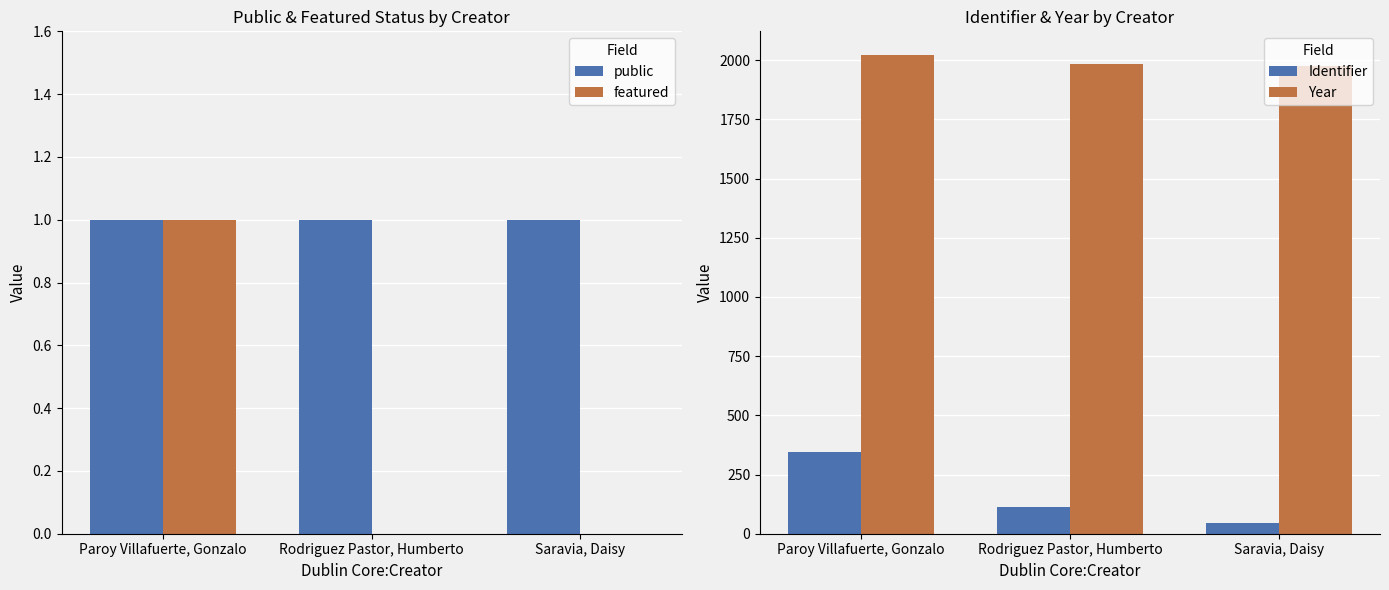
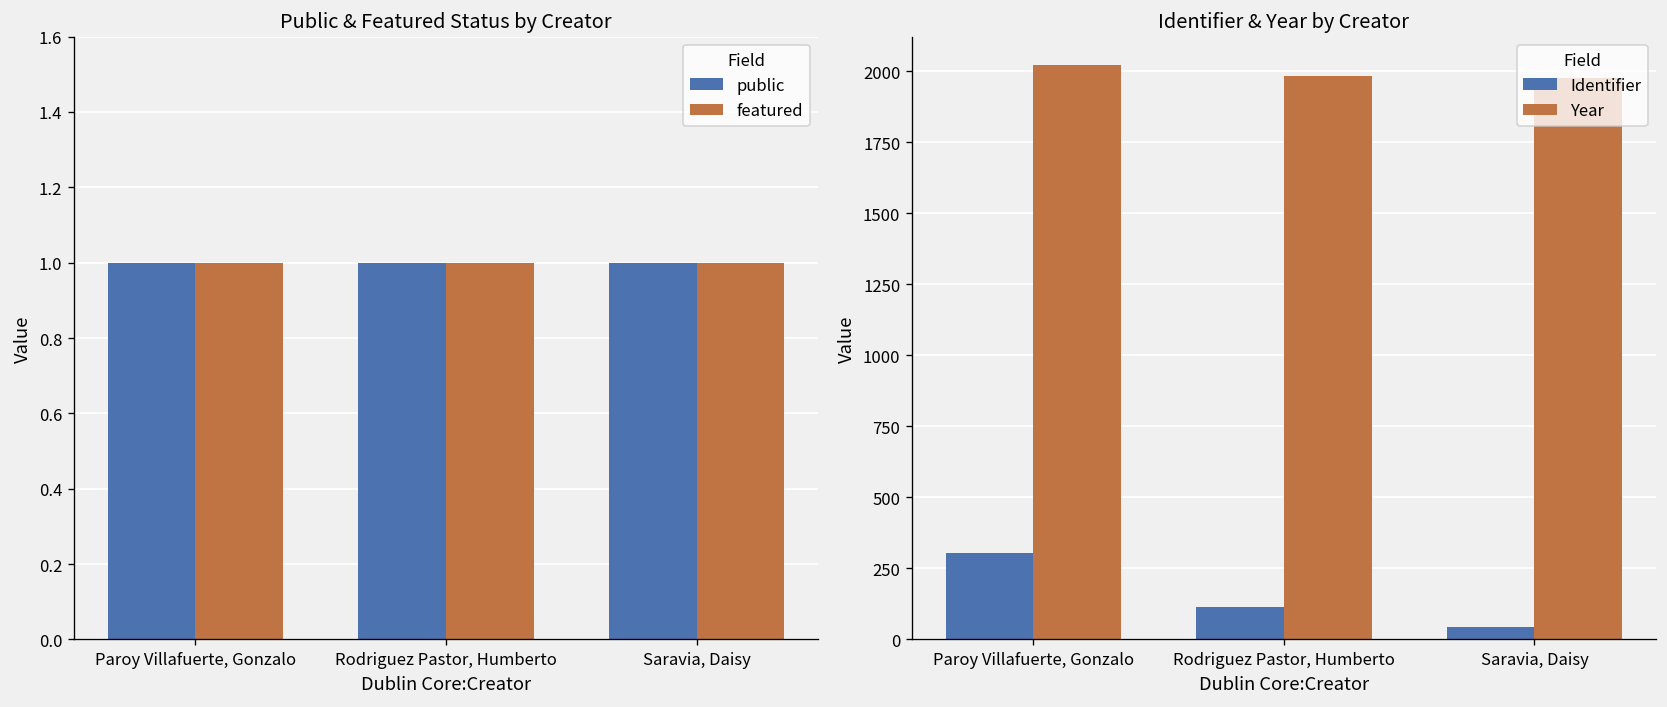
Public & Featured Status by Creator, featured, Rodriguez Pastor, Humberto: 0 -> 1
Public & Featured Status by Creator, featured, Saravia, Daisy: 0 -> 1
Identifier & Year by Creator, Identifier, Paroy Villafuerte, Gonzalo: 340 -> 310
